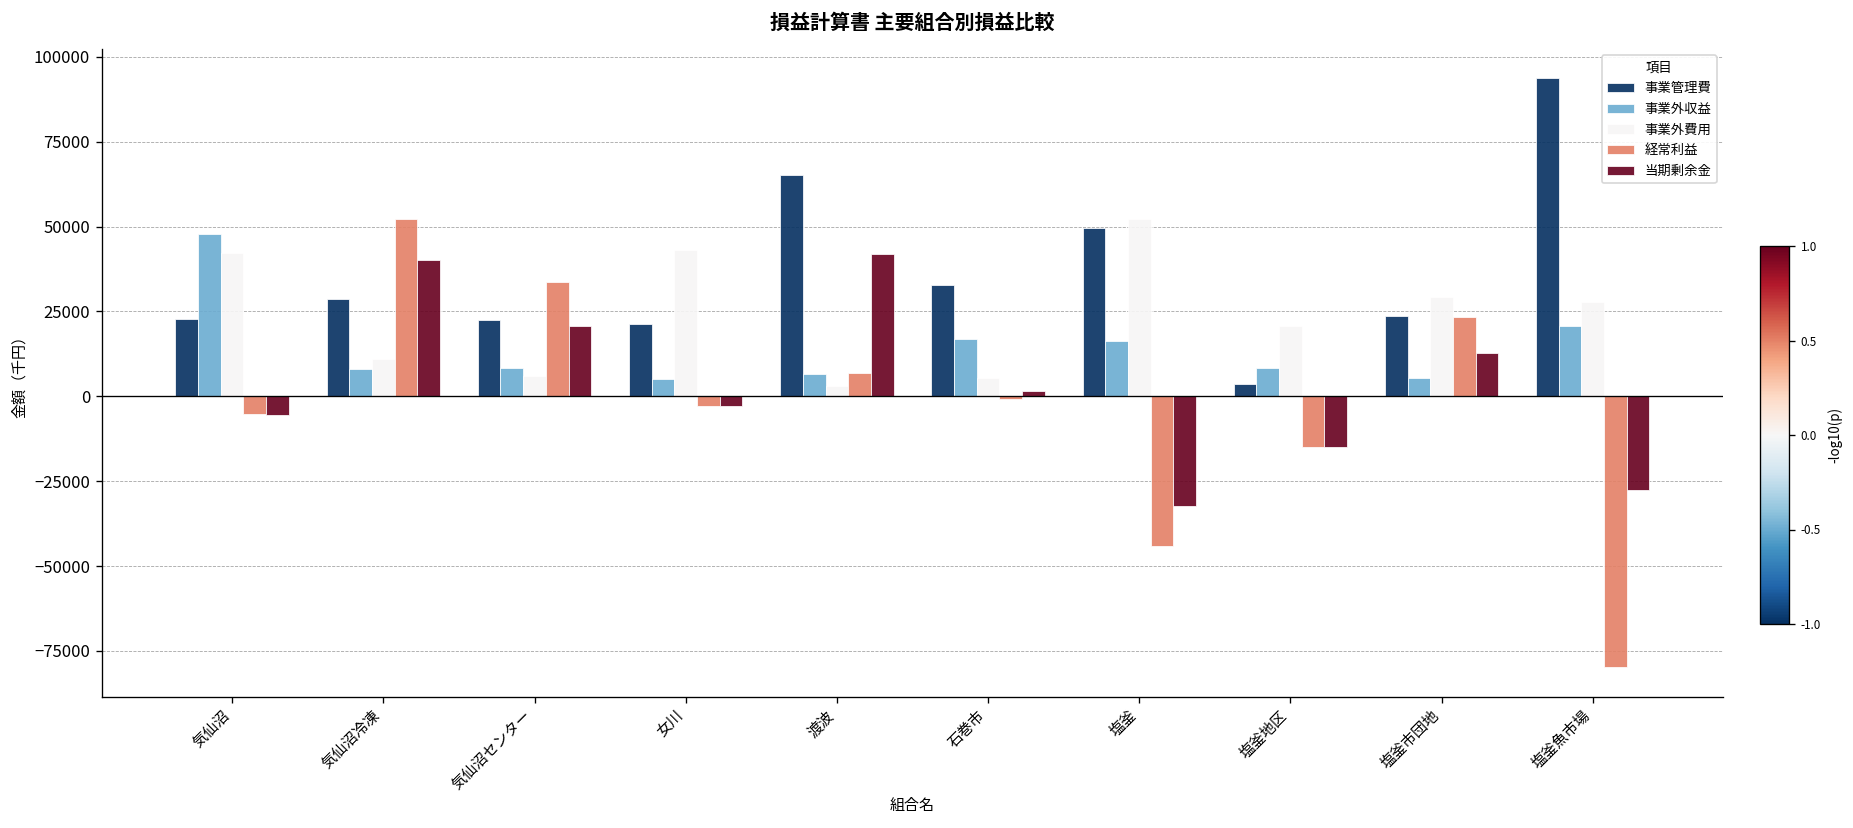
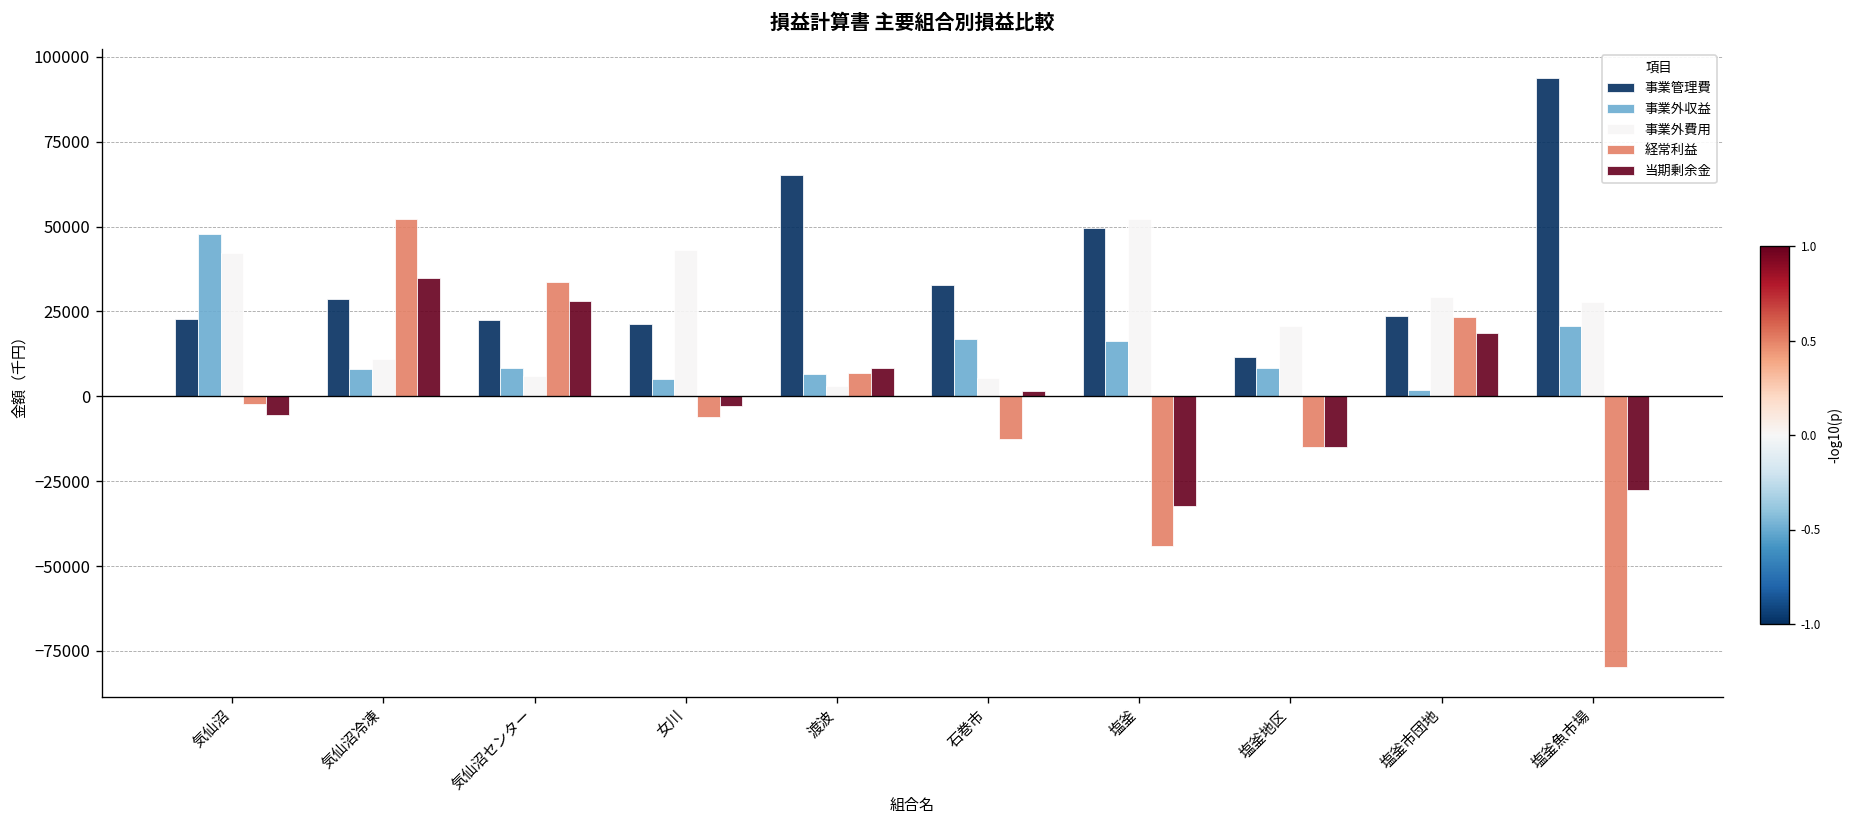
経常利益, 気仙沼: -5000 -> -2000
当期剰余金, 気仙沼冷凍: 40000 -> 35000
当期剰余金, 気仙沼センター: 21000 -> 28000
経常利益, 女川: -3000 -> -6000
当期剰余金, 渡波: 42000 -> 8000
経常利益, 石巻市: -1000 -> -13000
事業管理費, 塩釜地区: 4000 -> 12000
事業外収益, 塩釜市団地: 5000 -> 2000
当期剰余金, 塩釜市団地: 13000 -> 19000
